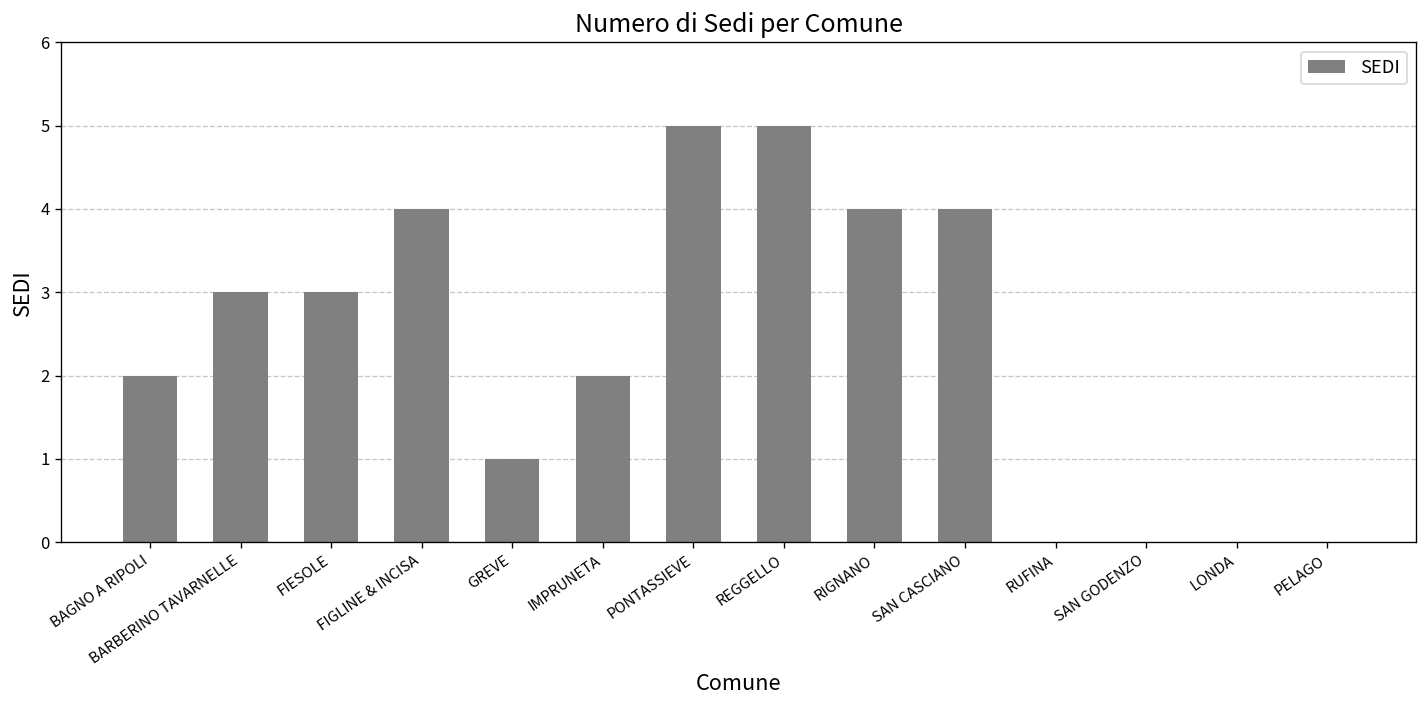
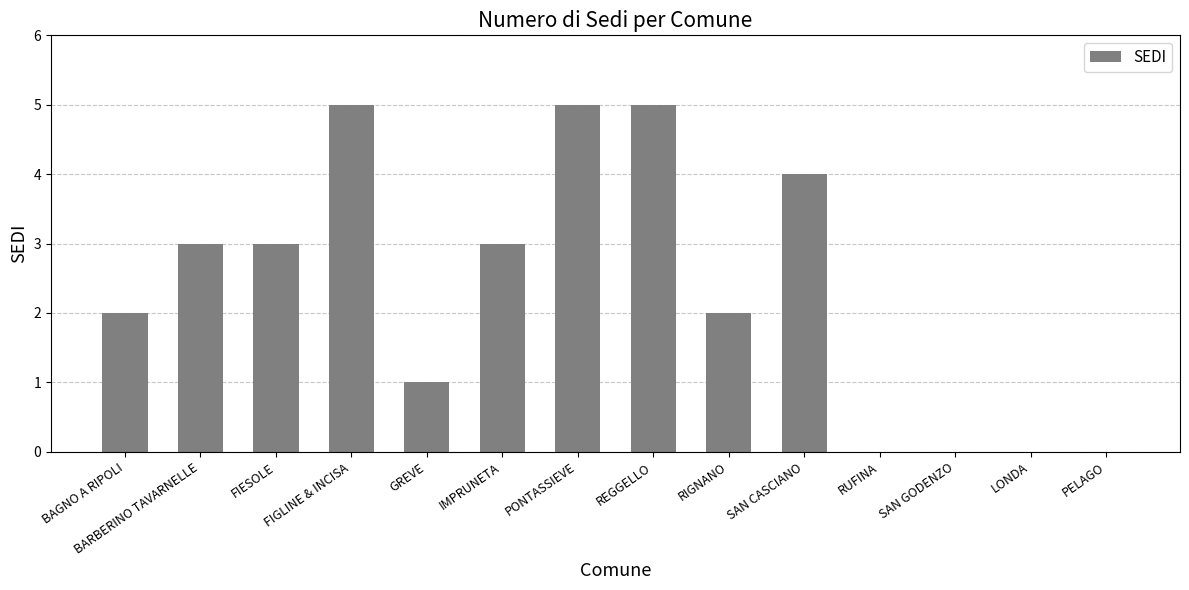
FIGLINE & INCISA: 4 -> 5
IMPRUNETA: 2 -> 3
RIGNANO: 4 -> 2
